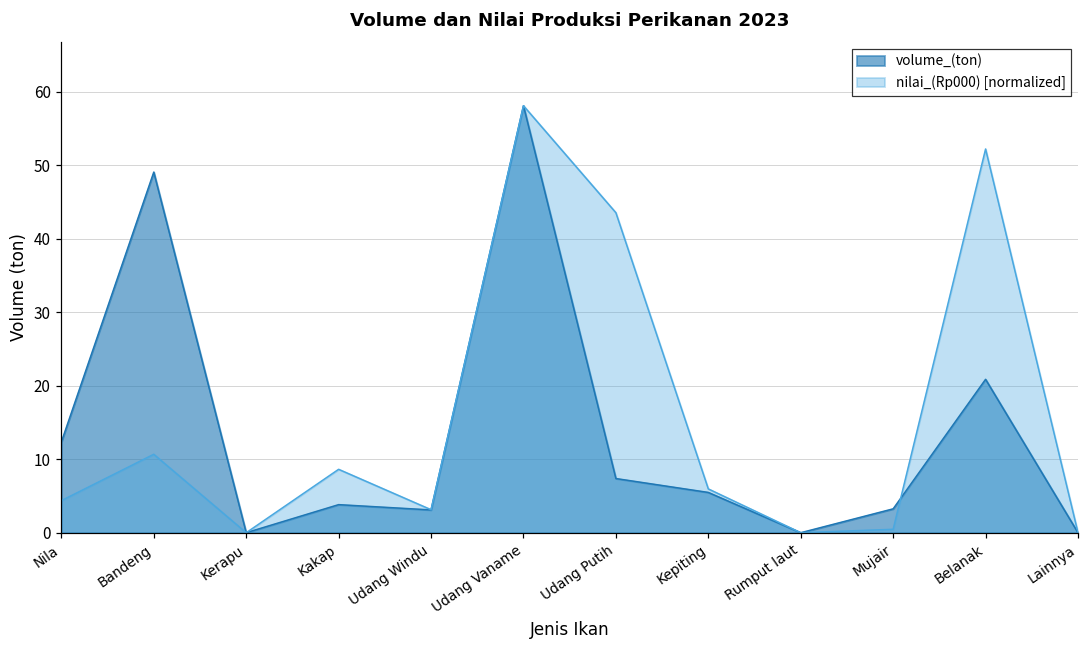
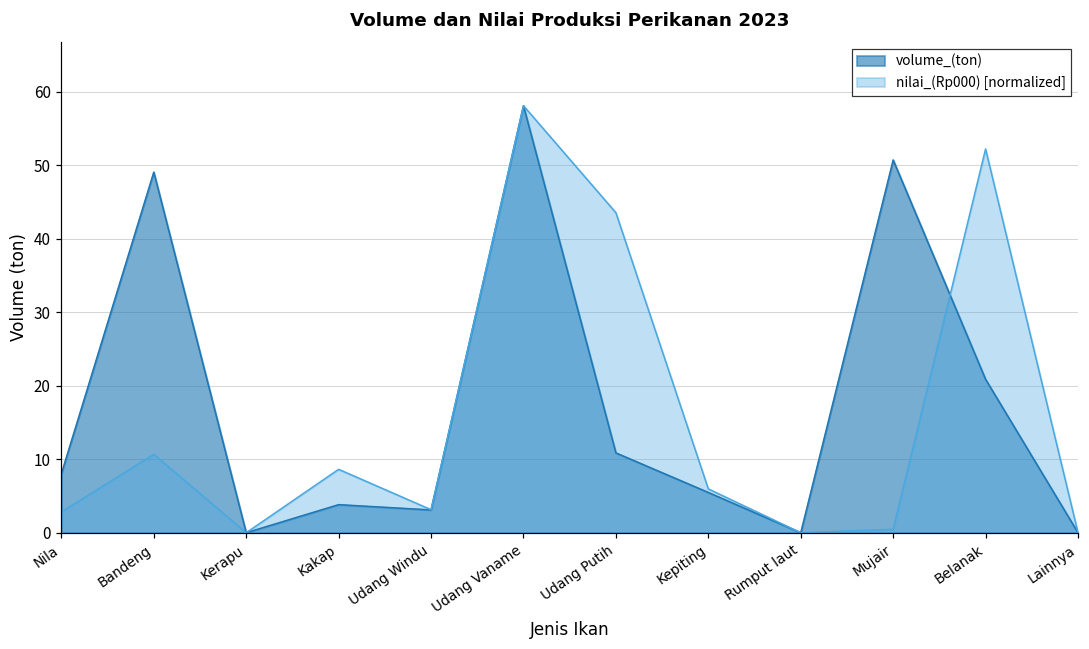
volume_(ton), Nila: 12 -> 8
nilai_(Rp000) [normalized], Nila: 4 -> 3
volume_(ton), Udang Putih: 7 -> 11
volume_(ton), Mujair: 3 -> 51
